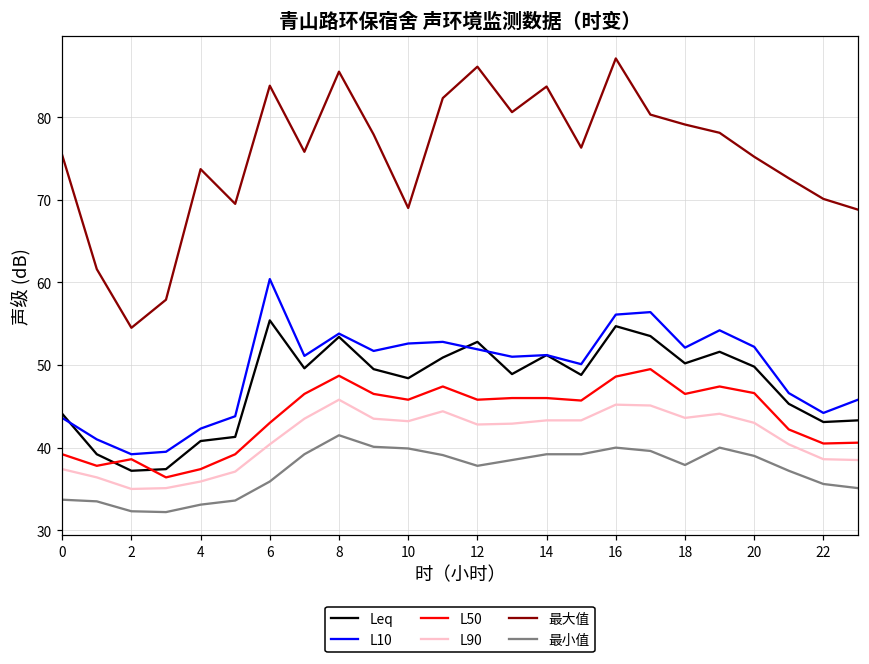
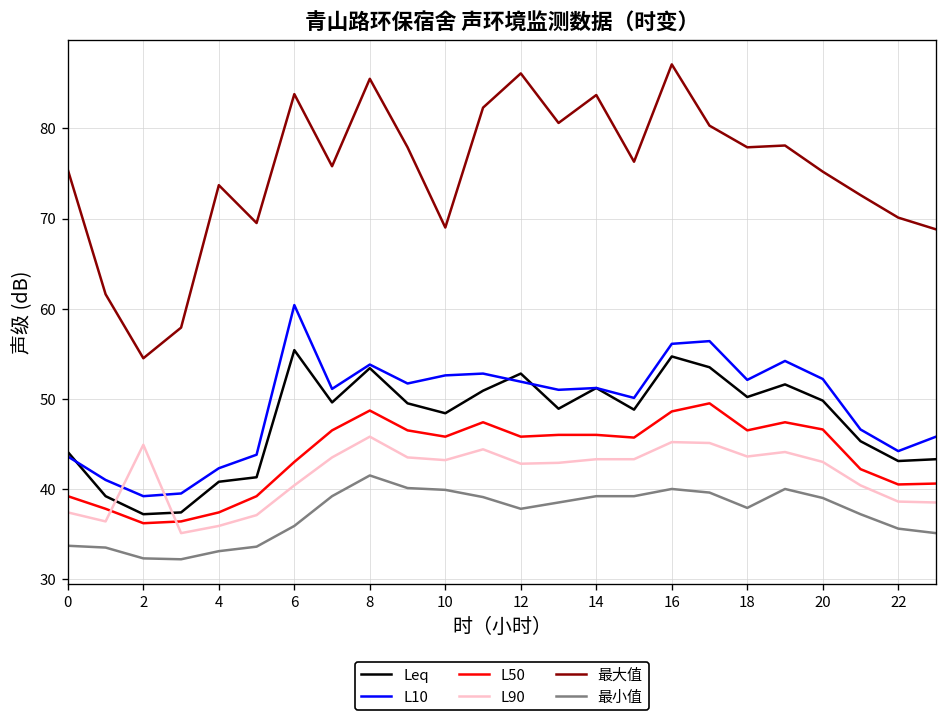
L50, 2: 39 -> 36
L90, 2: 35 -> 45
最大值, 18: 79 -> 78
